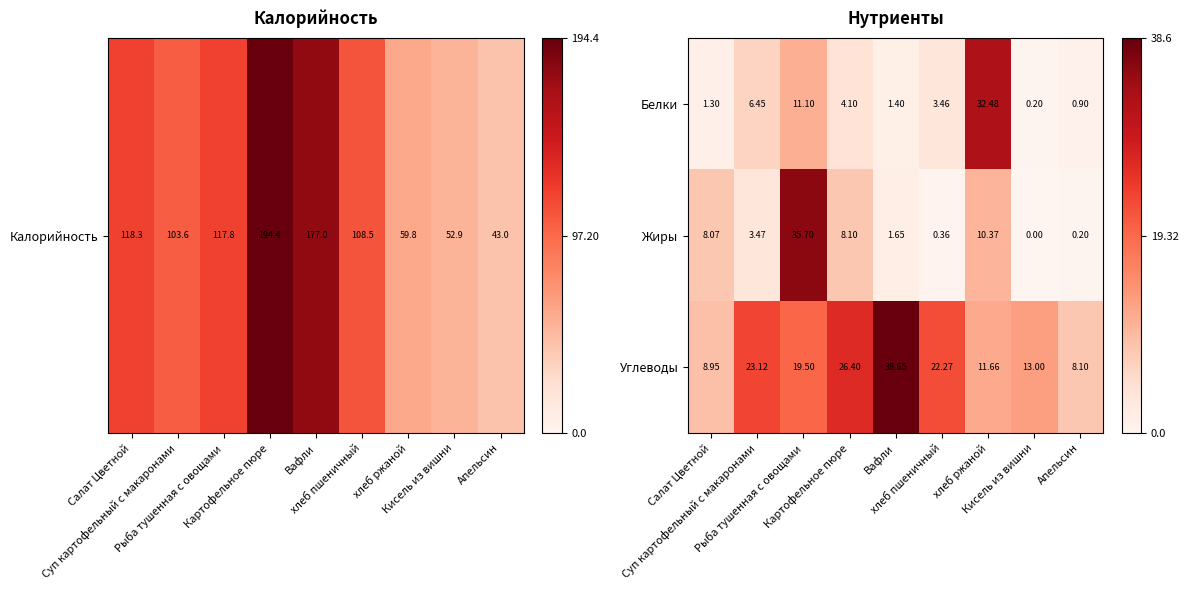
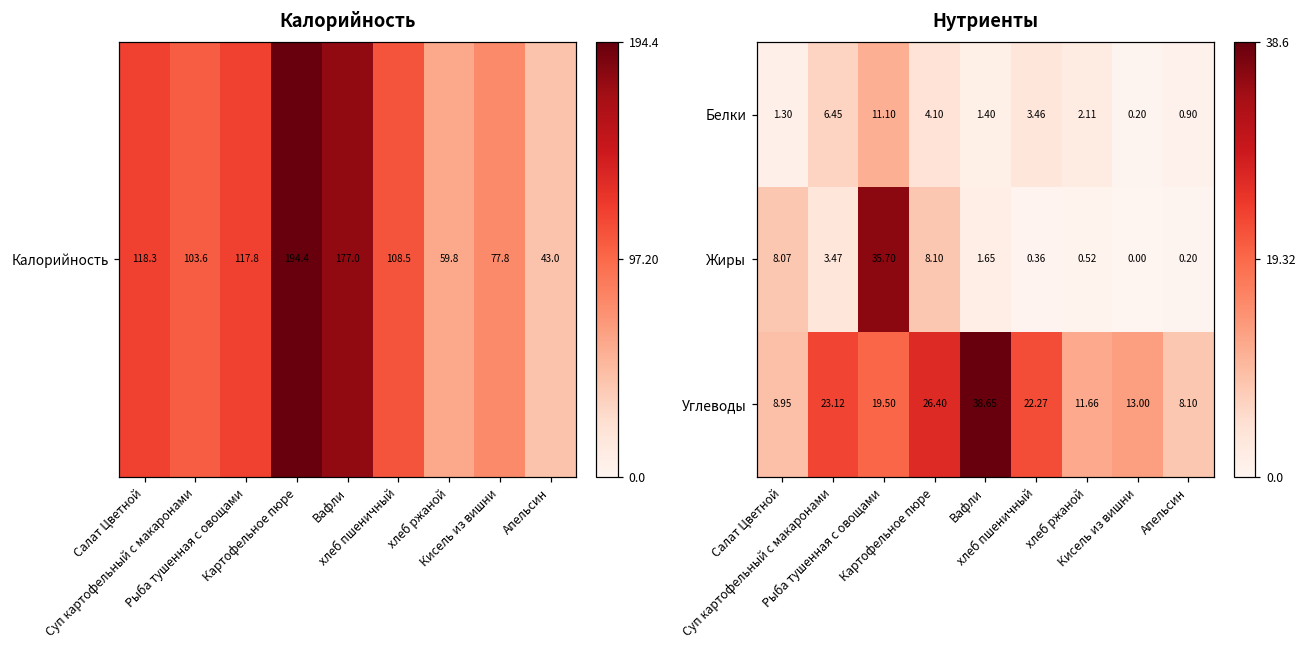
Калорийность, Калорийность, Кисель из вишни: 52.9 -> 77.8
Нутриенты, Белки, хлеб ржаной: 32.48 -> 2.11
Нутриенты, Жиры, хлеб ржаной: 10.37 -> 0.52
